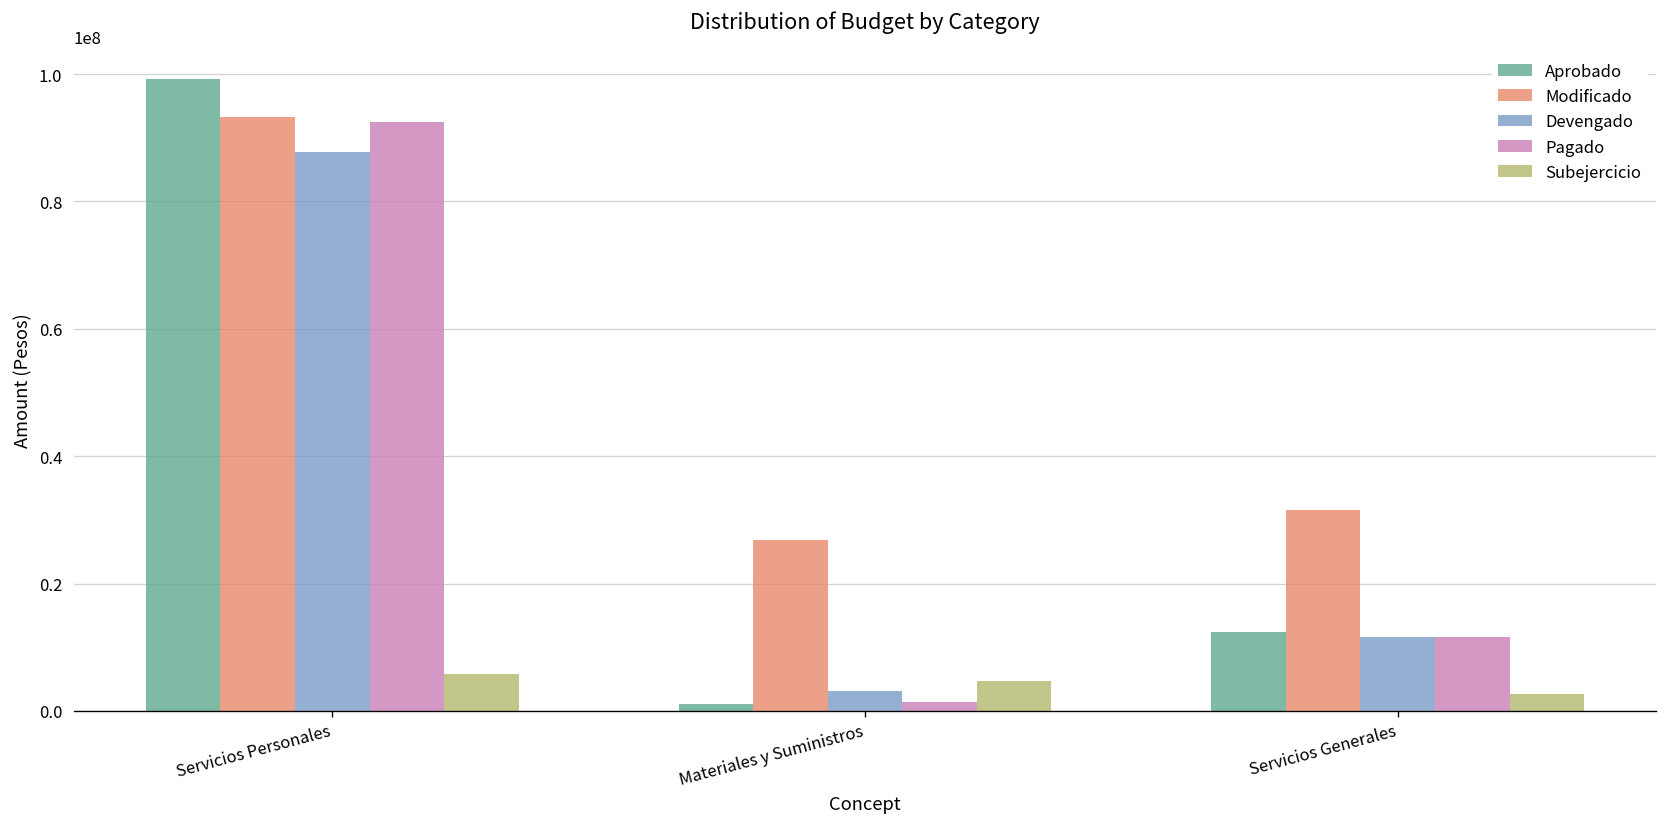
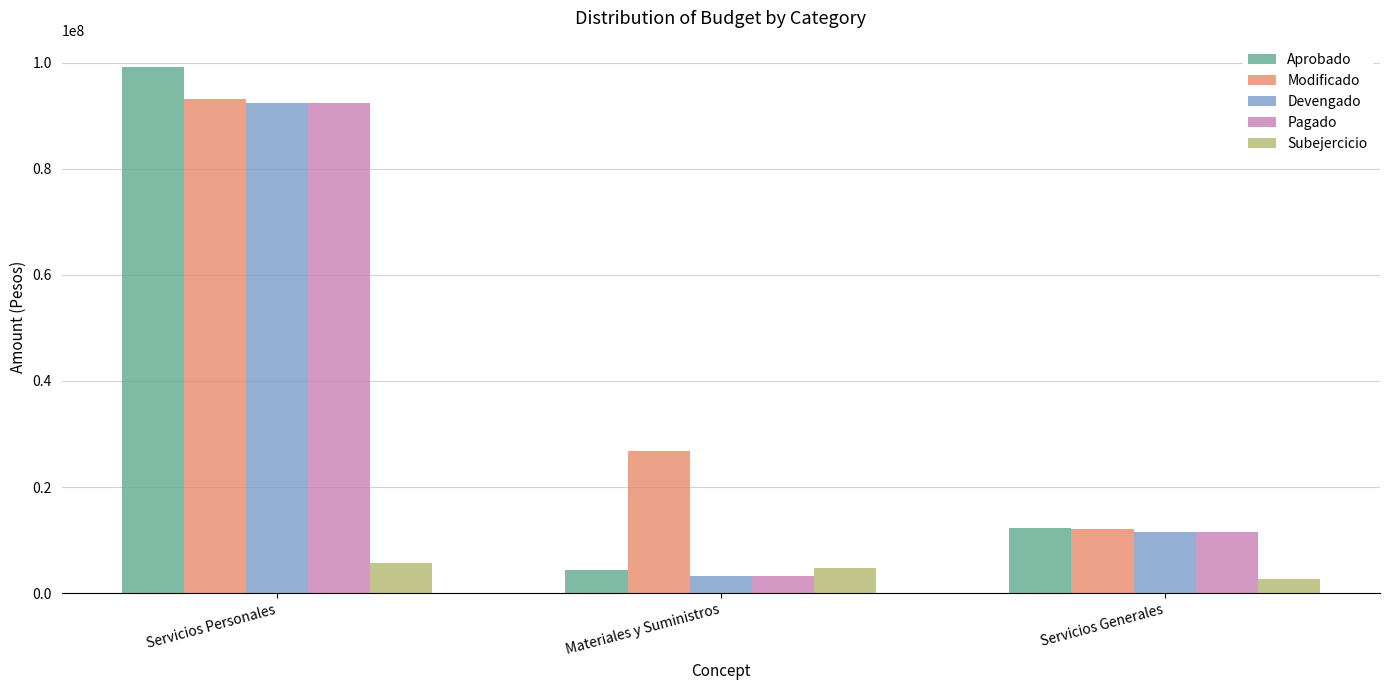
Devengado, Servicios Personales: 88000000 -> 92000000
Aprobado, Materiales y Suministros: 1000000 -> 4000000
Pagado, Materiales y Suministros: 1000000 -> 3000000
Modificado, Servicios Generales: 31000000 -> 12000000
